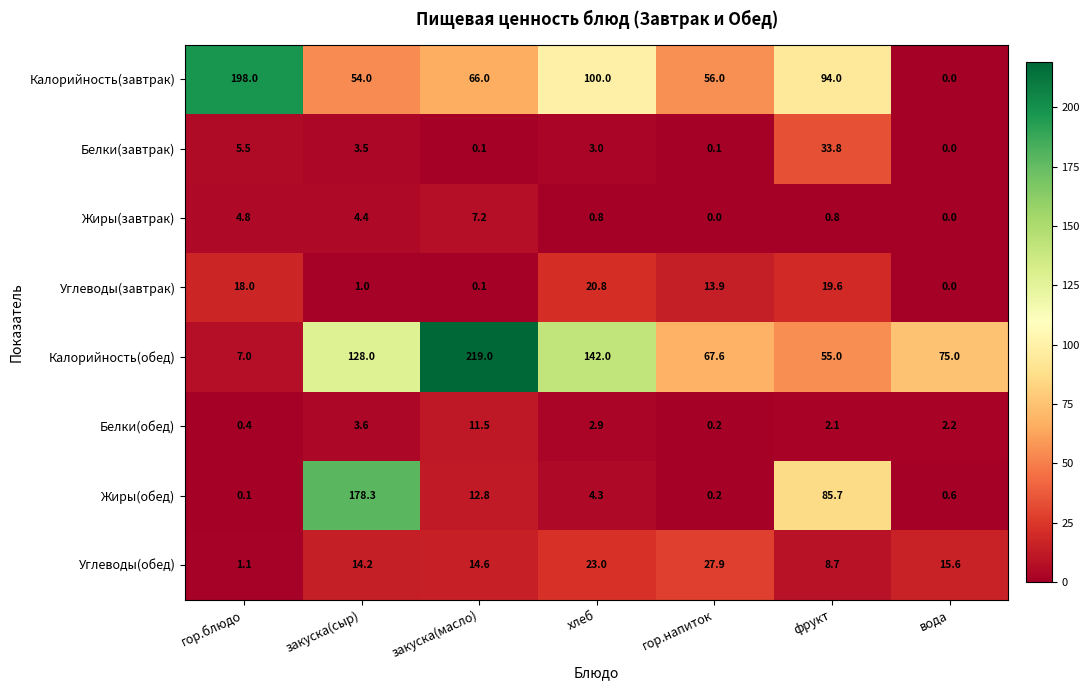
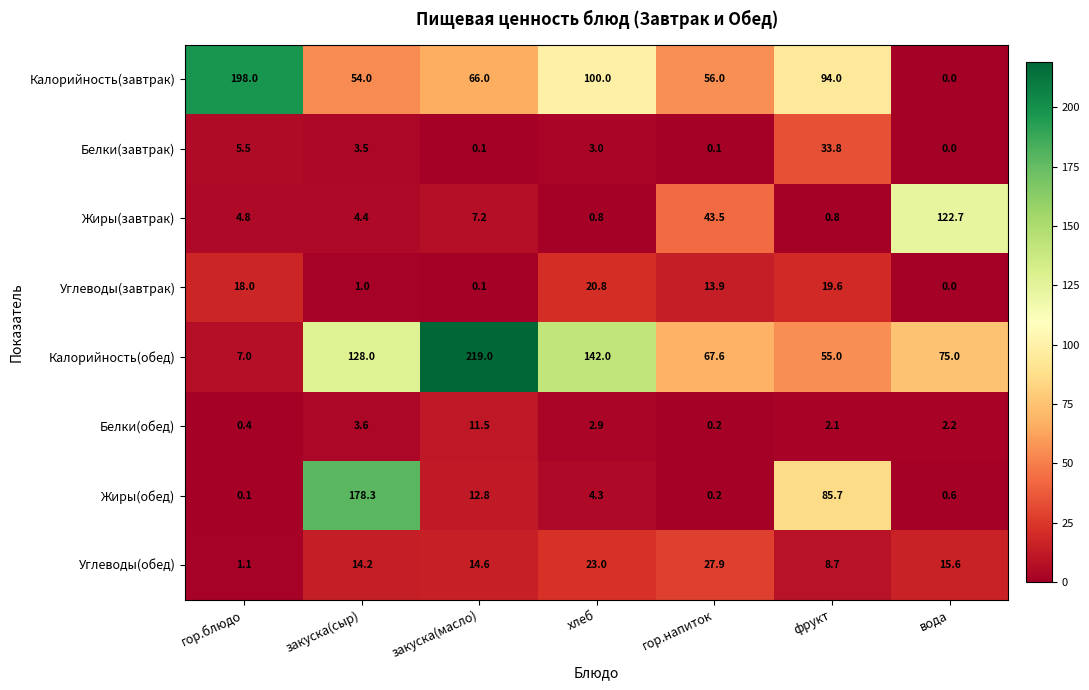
Жиры(завтрак), гор.напиток: 0.0 -> 43.5
Жиры(завтрак), вода: 0.0 -> 122.7
